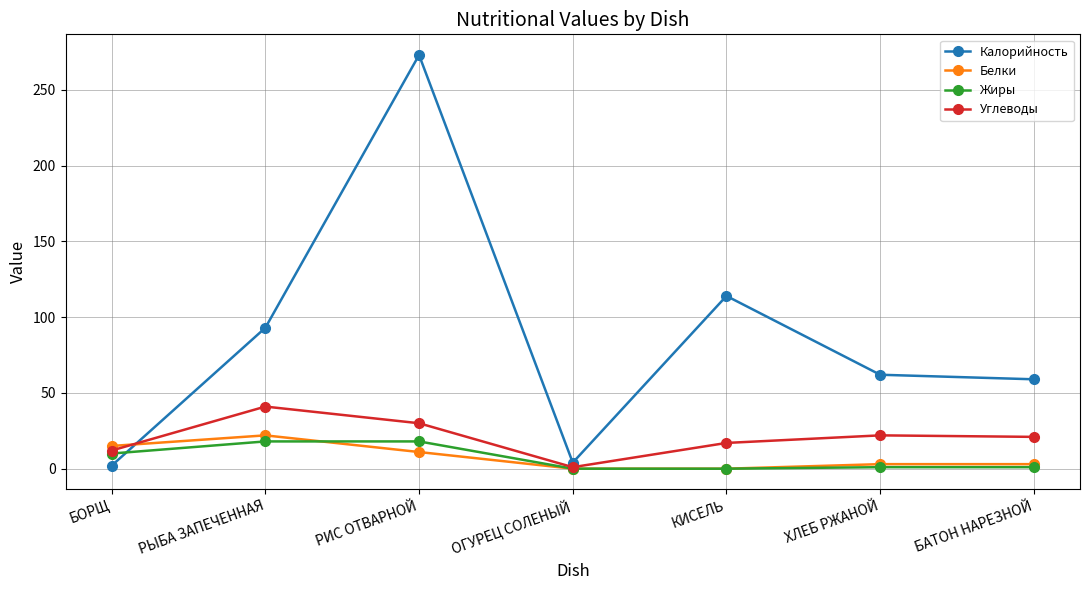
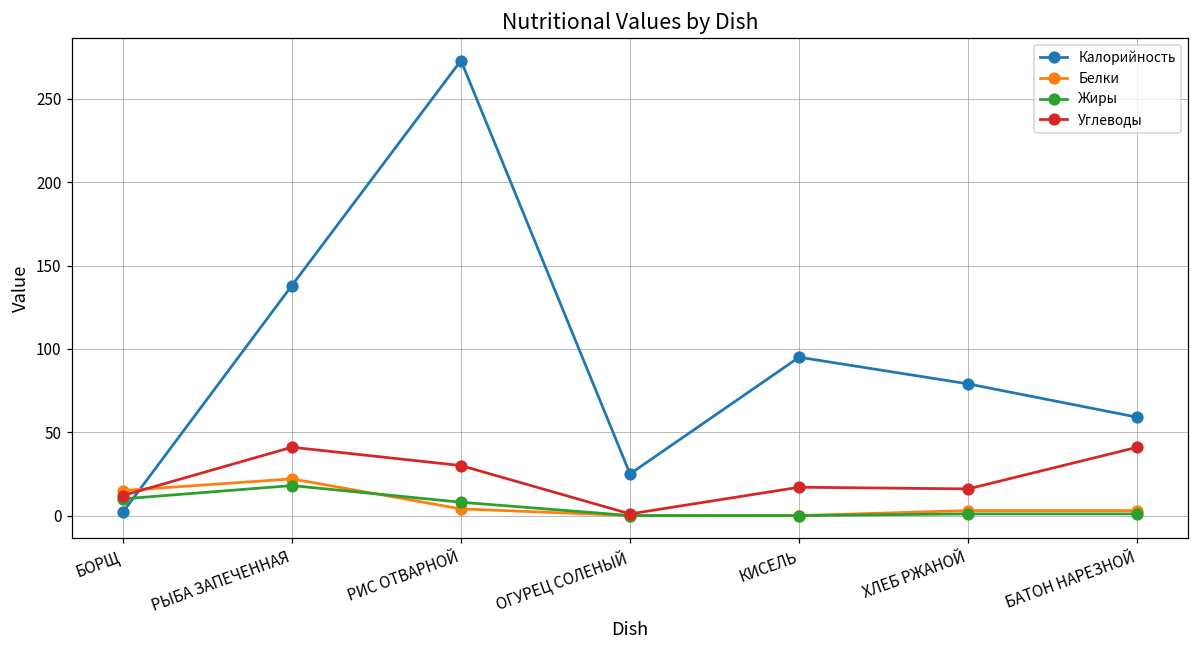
Калорийность, РЫБА ЗАПЕЧЕННАЯ: 93 -> 138
Белки, РИС ОТВАРНОЙ: 11 -> 4
Жиры, РИС ОТВАРНОЙ: 18 -> 8
Калорийность, ОГУРЕЦ СОЛЕНЫЙ: 4 -> 25
Калорийность, КИСЕЛЬ: 114 -> 95
Калорийность, ХЛЕБ РЖАНОЙ: 62 -> 79
Углеводы, ХЛЕБ РЖАНОЙ: 22 -> 16
Углеводы, БАТОН НАРЕЗНОЙ: 21 -> 41
